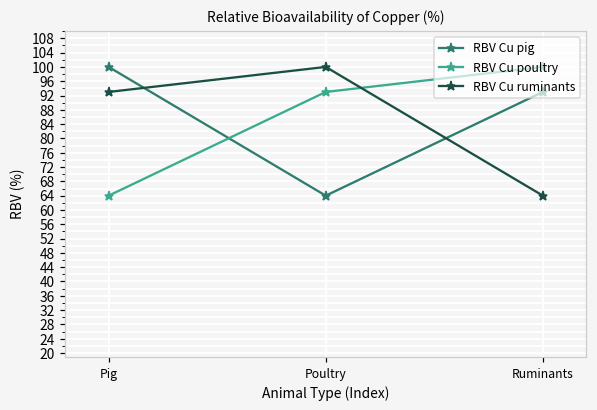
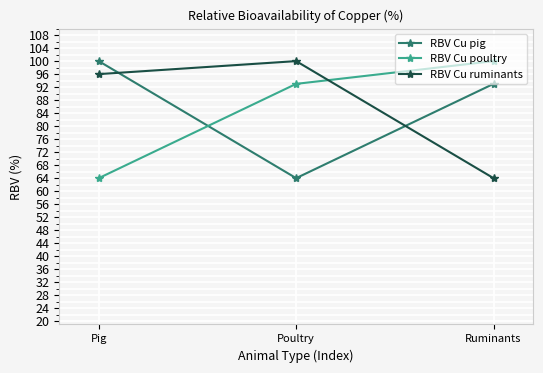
RBV Cu ruminants, Pig: 93 -> 96
